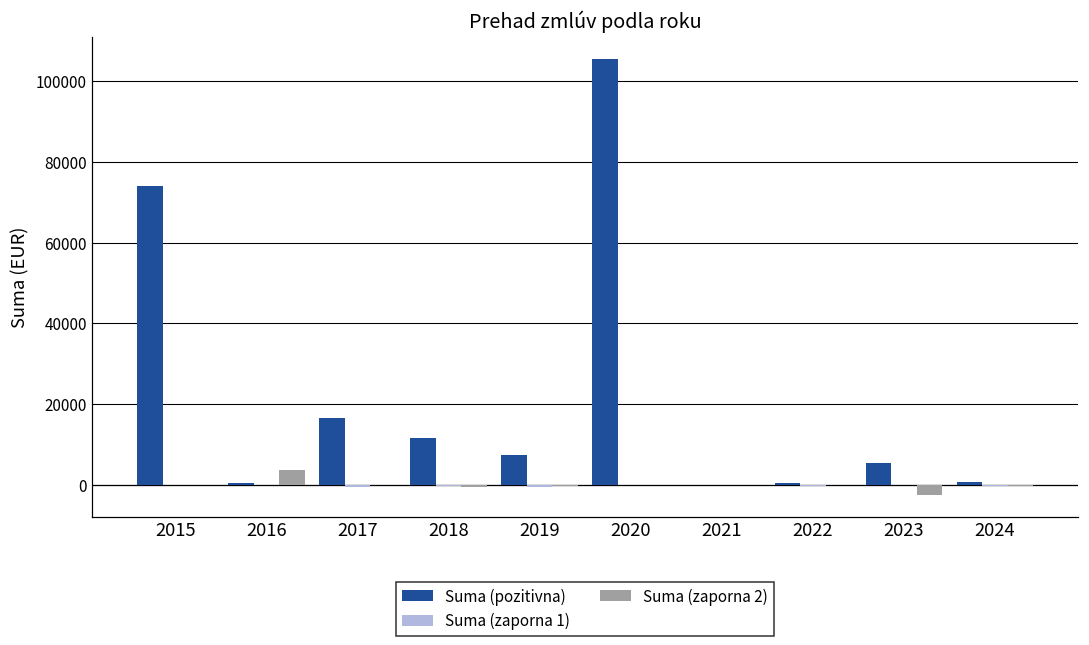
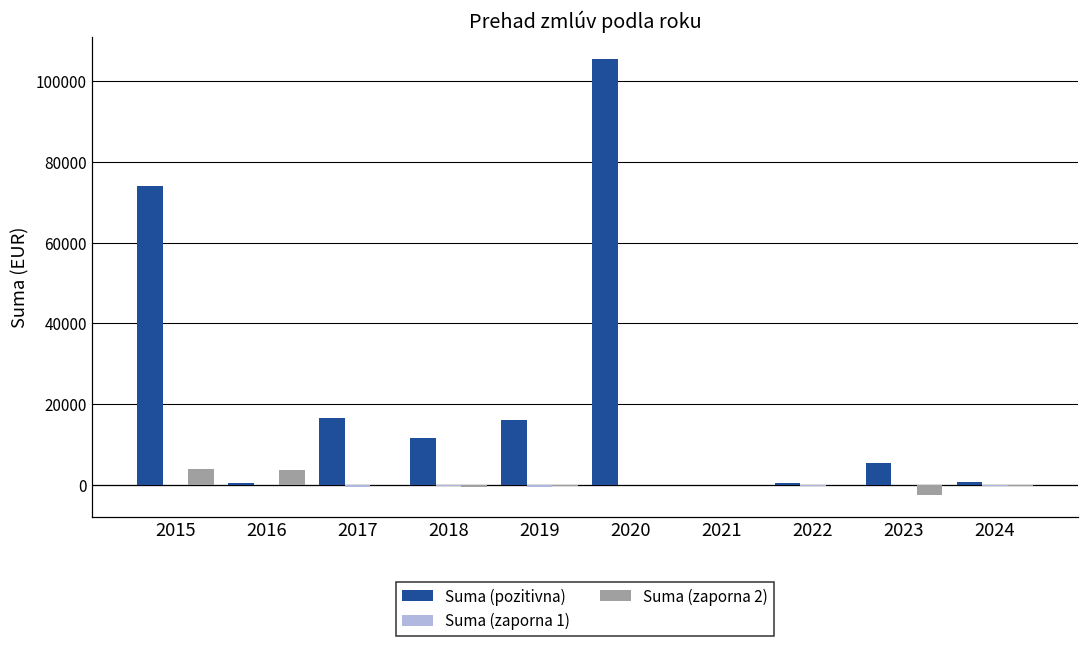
Suma (zaporna 2), 2015: 0 -> 4000
Suma (pozitivna), 2019: 7000 -> 16000
